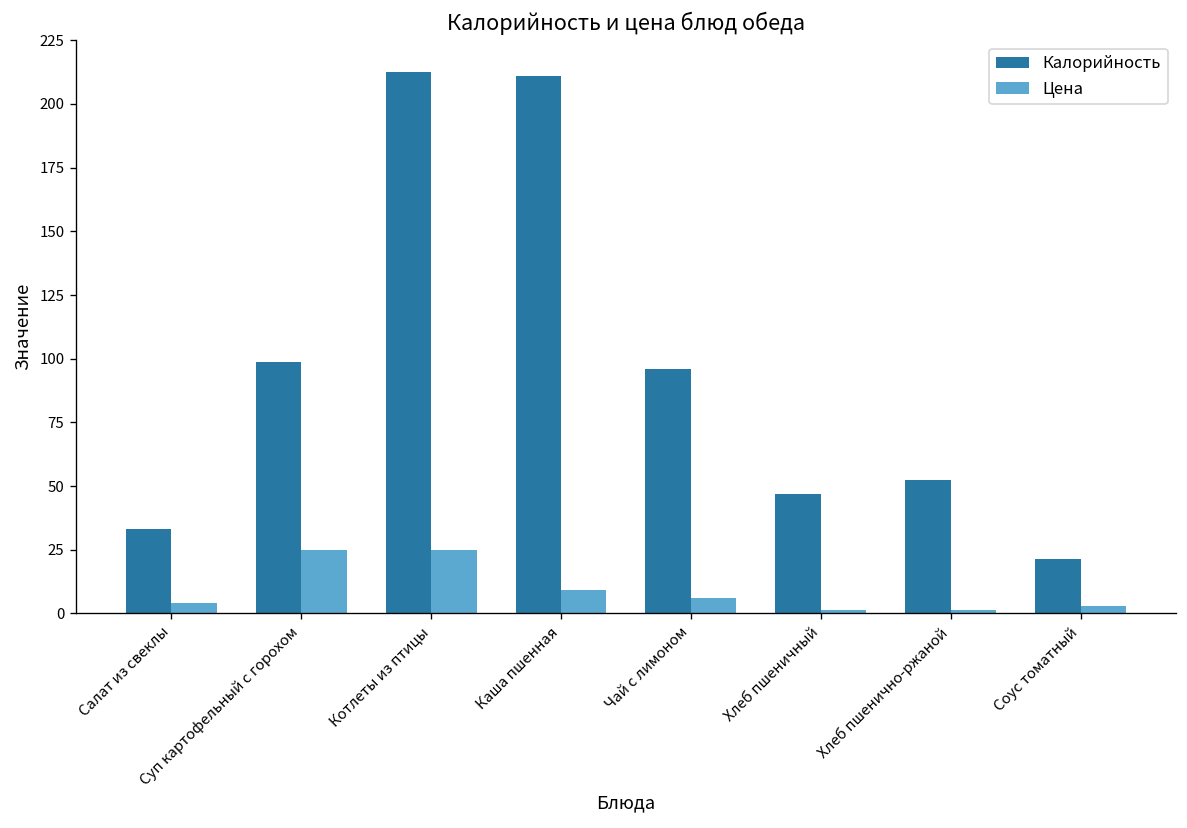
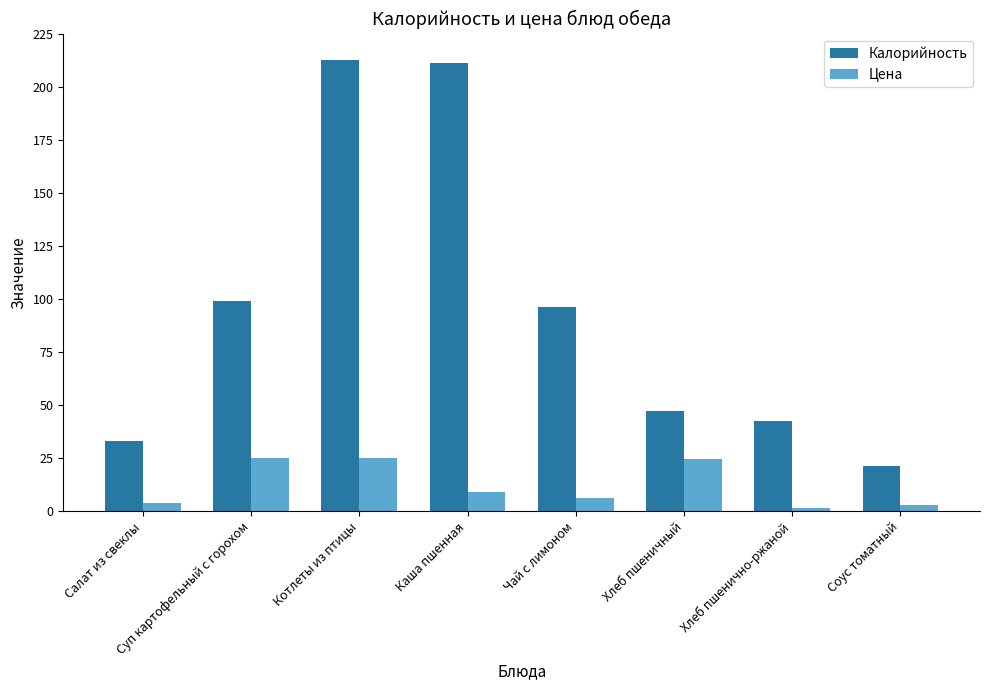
Цена, Хлеб пшеничный: 2 -> 25
Калорийность, Хлеб пшенично-ржаной: 52 -> 43
